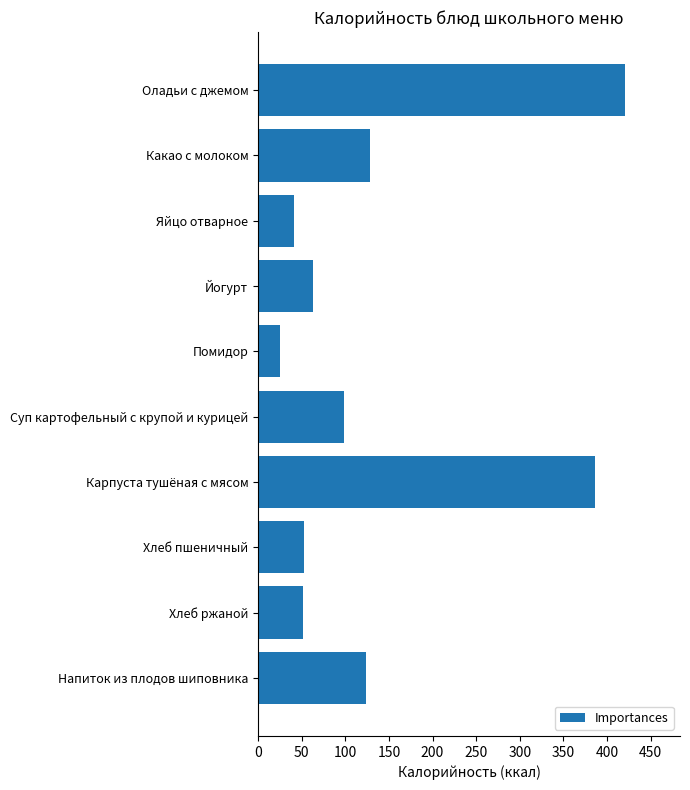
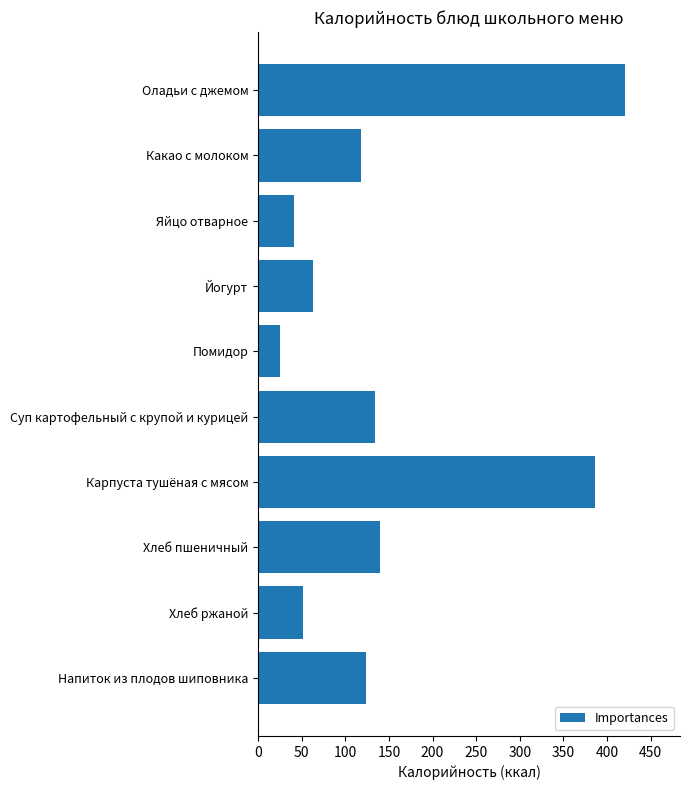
Какао с молоком: 130 -> 120
Суп картофельный с крупой и курицей: 100 -> 130
Хлеб пшеничный: 50 -> 140
